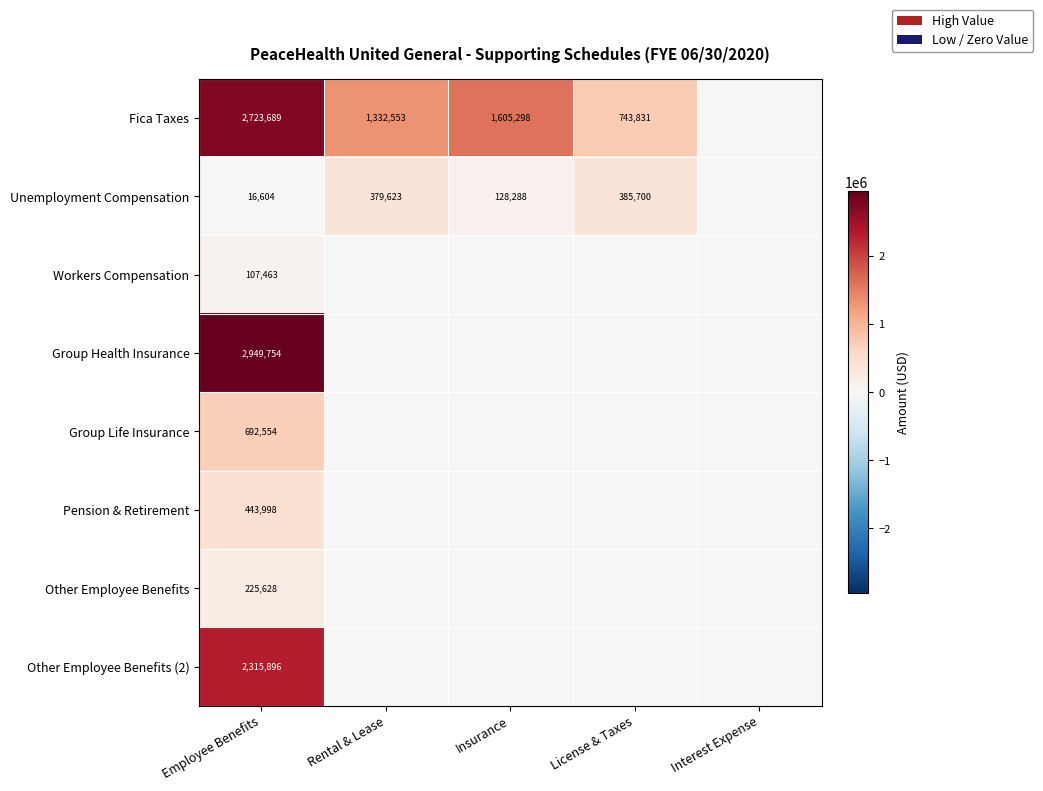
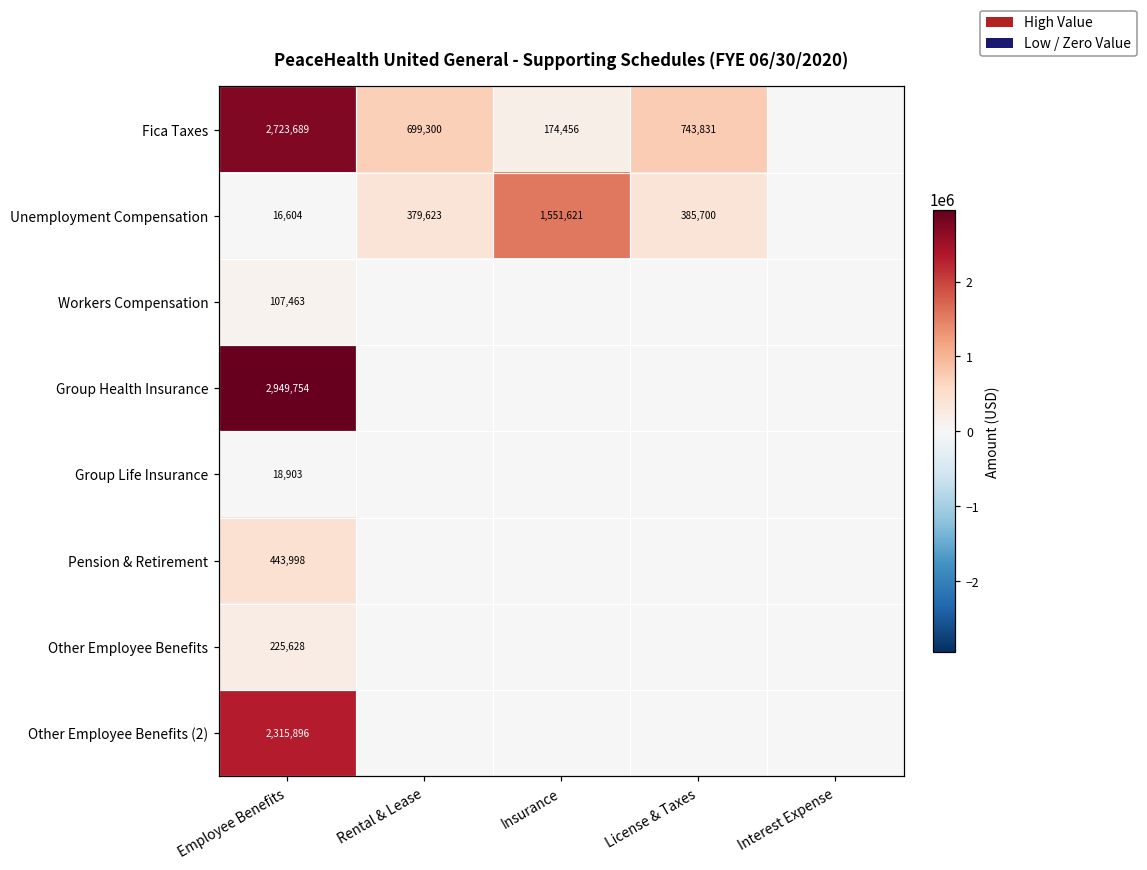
Fica Taxes, Rental & Lease: 1,332,553 -> 699,300
Fica Taxes, Insurance: 1,605,298 -> 174,456
Unemployment Compensation, Insurance: 128,288 -> 1,551,621
Group Life Insurance, Employee Benefits: 692,554 -> 18,903
